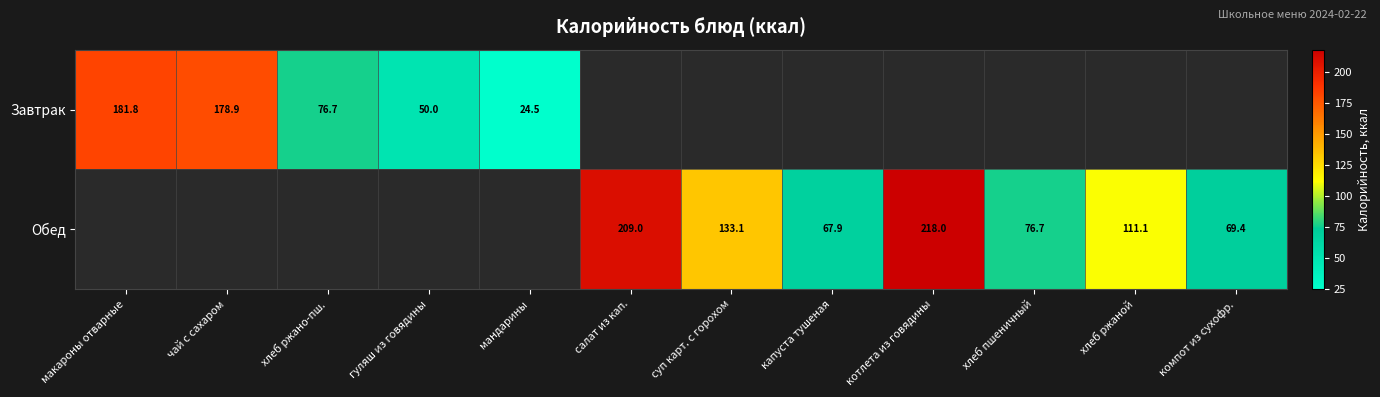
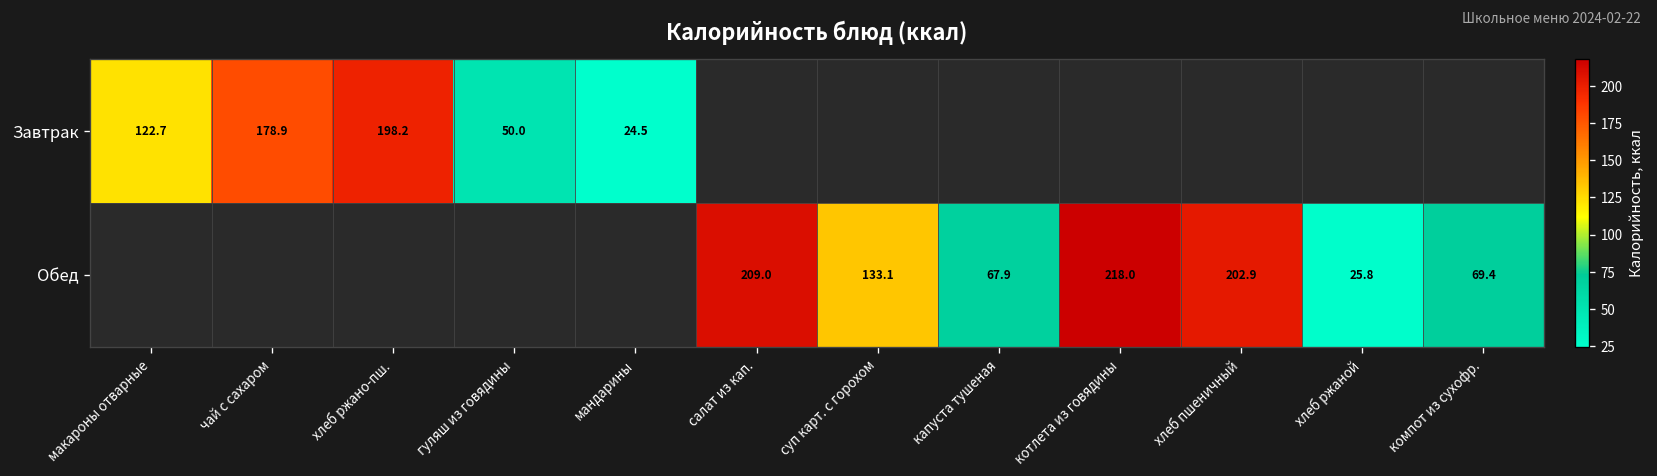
Завтрак, макароны отварные: 181.8 -> 122.7
Завтрак, хлеб ржано-пш.: 76.7 -> 198.2
Обед, хлеб пшеничный: 76.7 -> 202.9
Обед, хлеб ржаной: 111.1 -> 25.8
